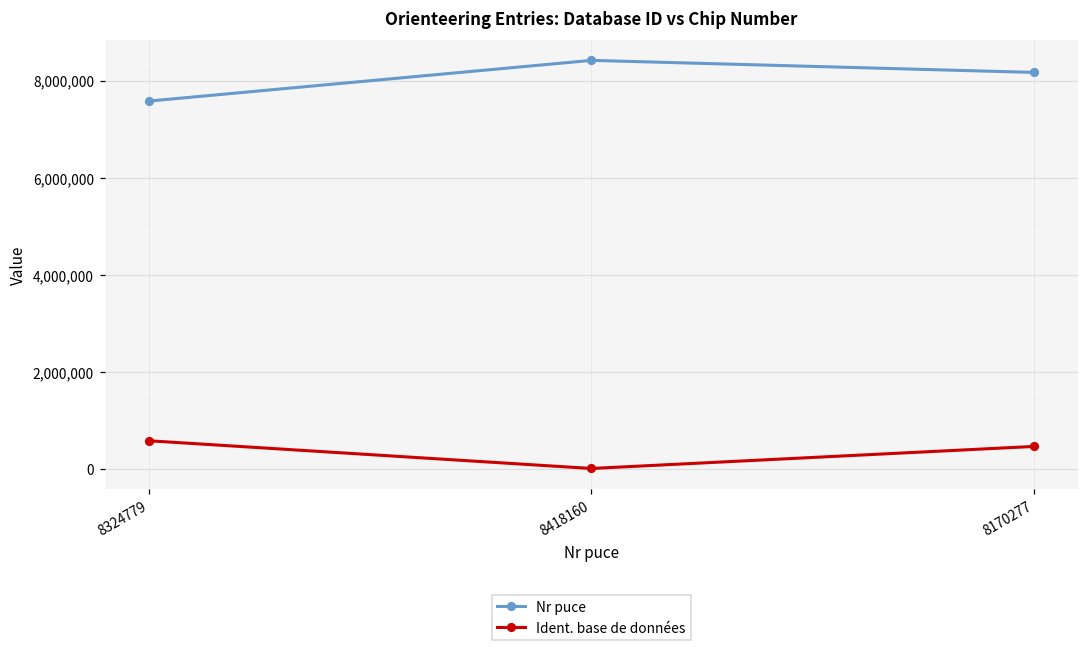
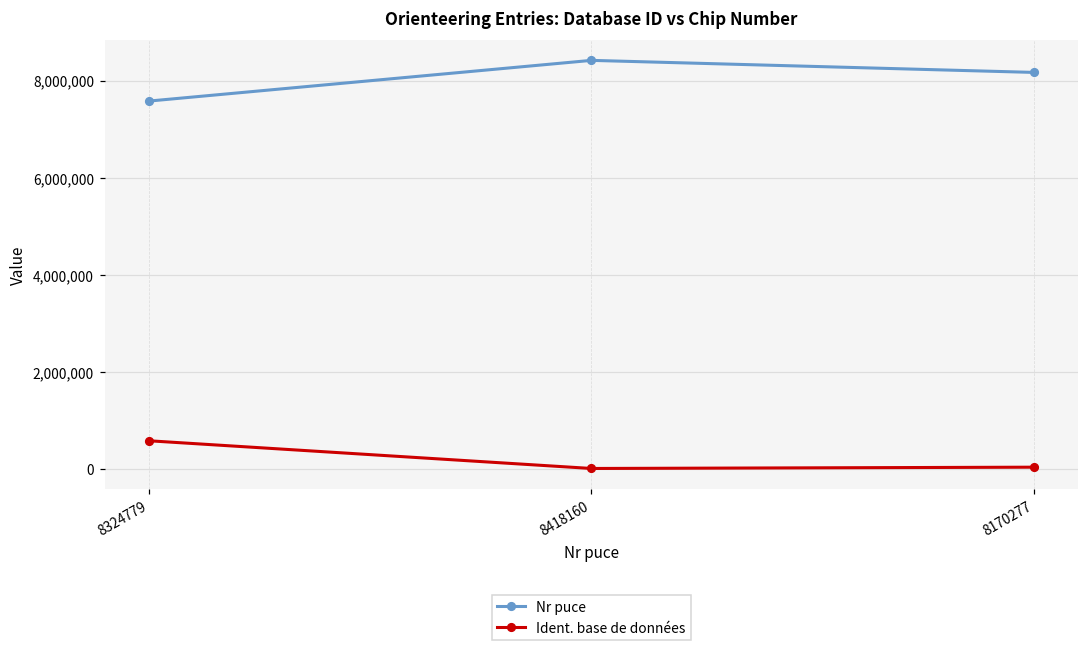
Ident. base de données, 8170277: 500,000 -> 0
